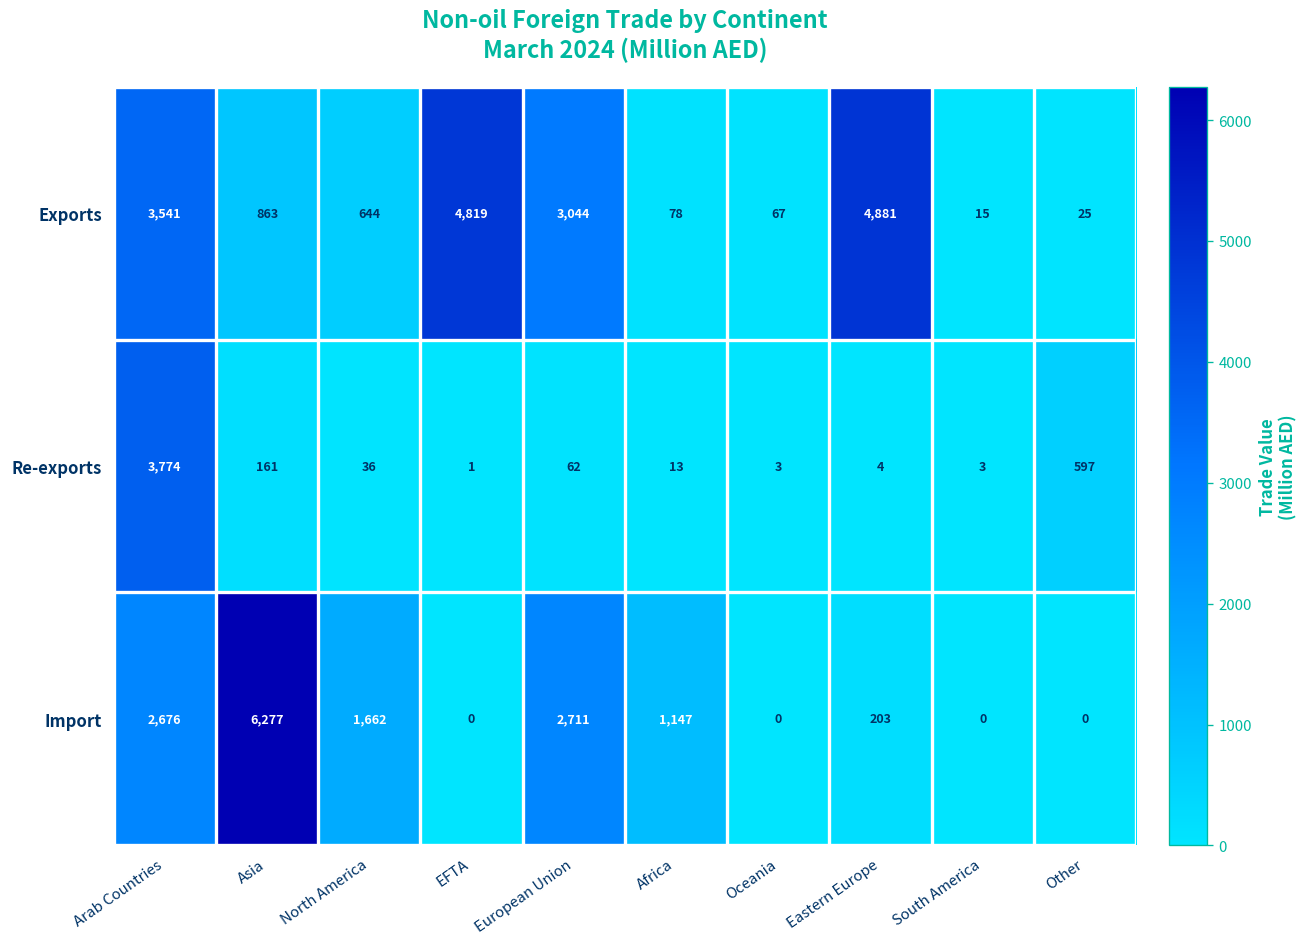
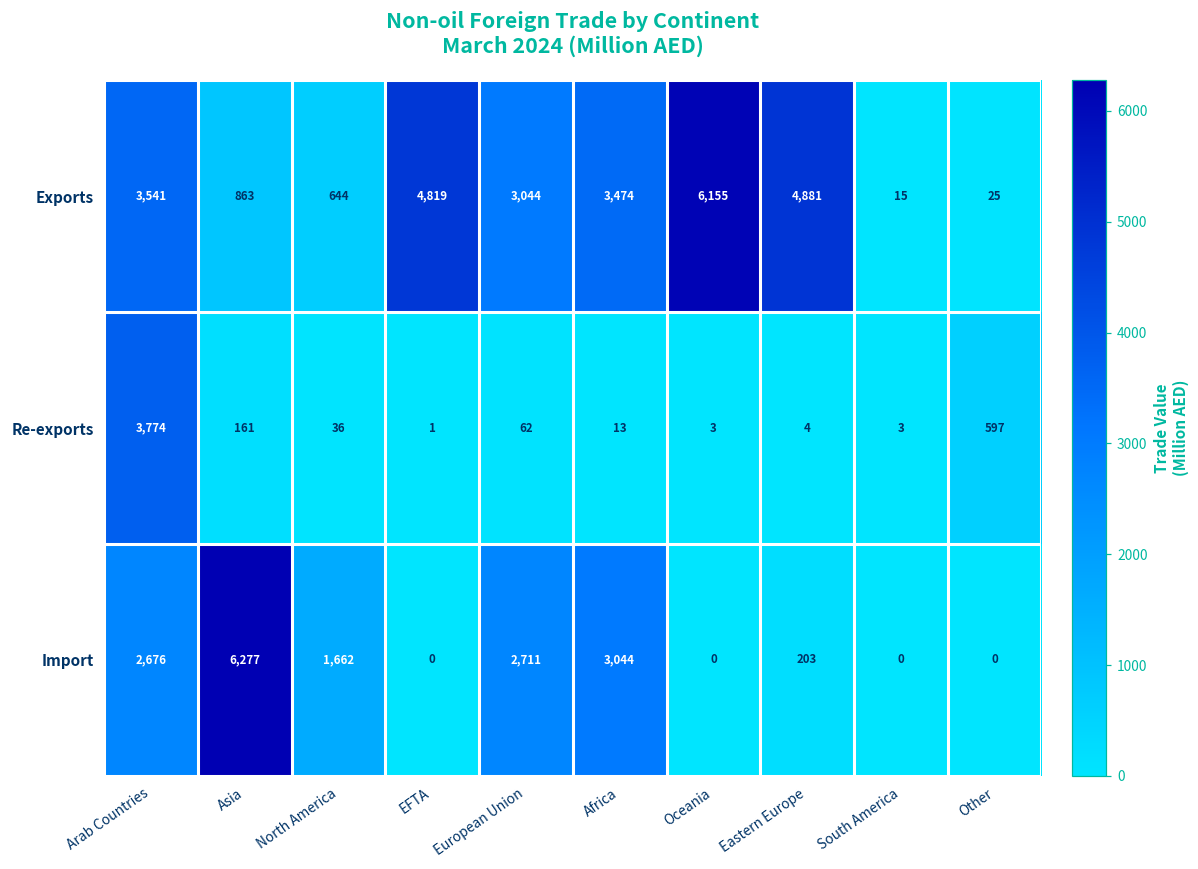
Exports, Africa: 78 -> 3,474
Exports, Oceania: 67 -> 6,155
Import, Africa: 1,147 -> 3,044
